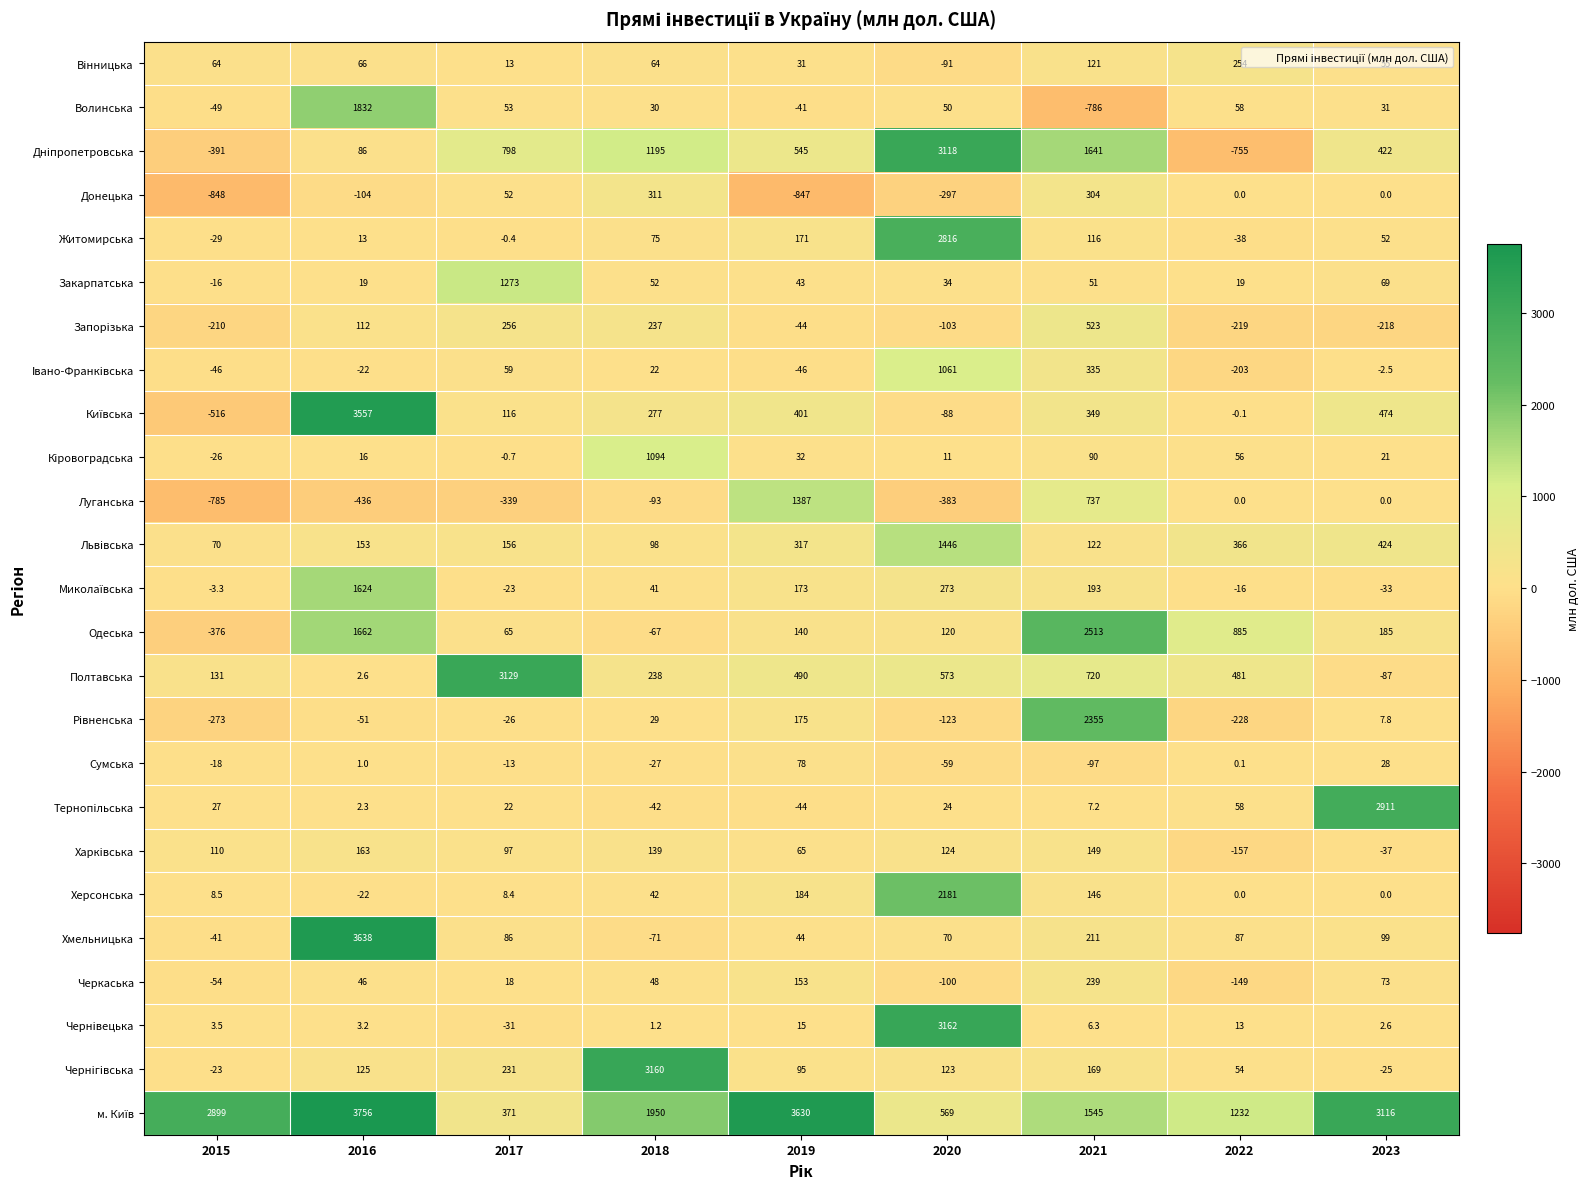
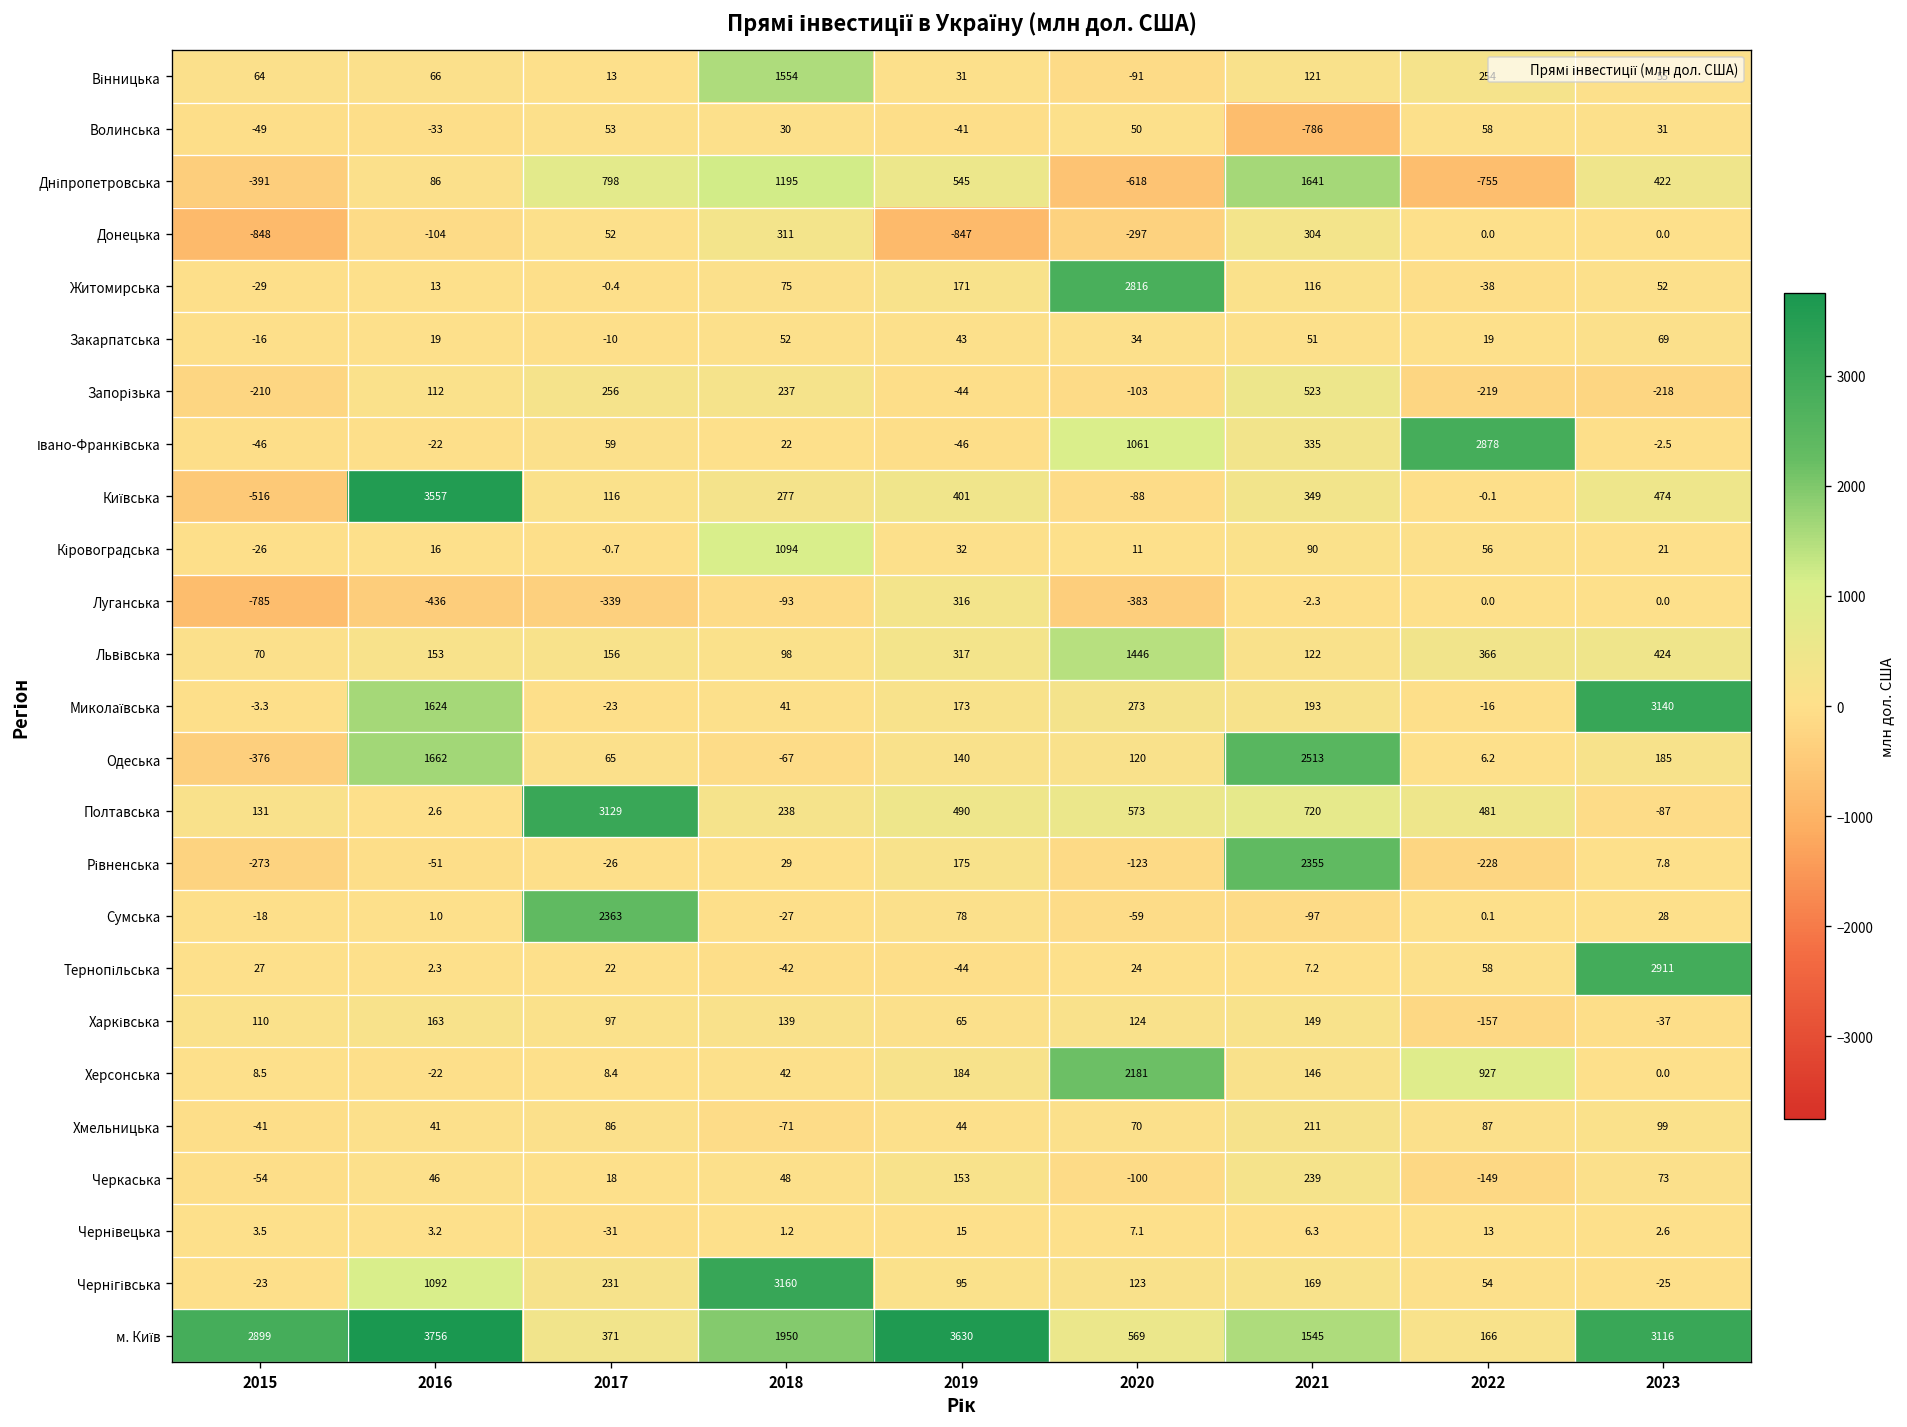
Вінницька, 2018: 64 -> 1554
Волинська, 2016: 1832 -> -33
Дніпропетровська, 2020: 3118 -> -618
Закарпатська, 2017: 1273 -> -10
Івано-Франківська, 2022: -203 -> 2878
Луганська, 2019: 1387 -> 316
Луганська, 2021: 737 -> -2.3
Миколаївська, 2023: -33 -> 3140
Одеська, 2022: 885 -> 6.2
Сумська, 2017: -13 -> 2363
Херсонська, 2022: 0.0 -> 927
Хмельницька, 2016: 3638 -> 41
Чернівецька, 2020: 3162 -> 7.1
Чернігівська, 2016: 125 -> 1092
м. Київ, 2022: 1232 -> 166
